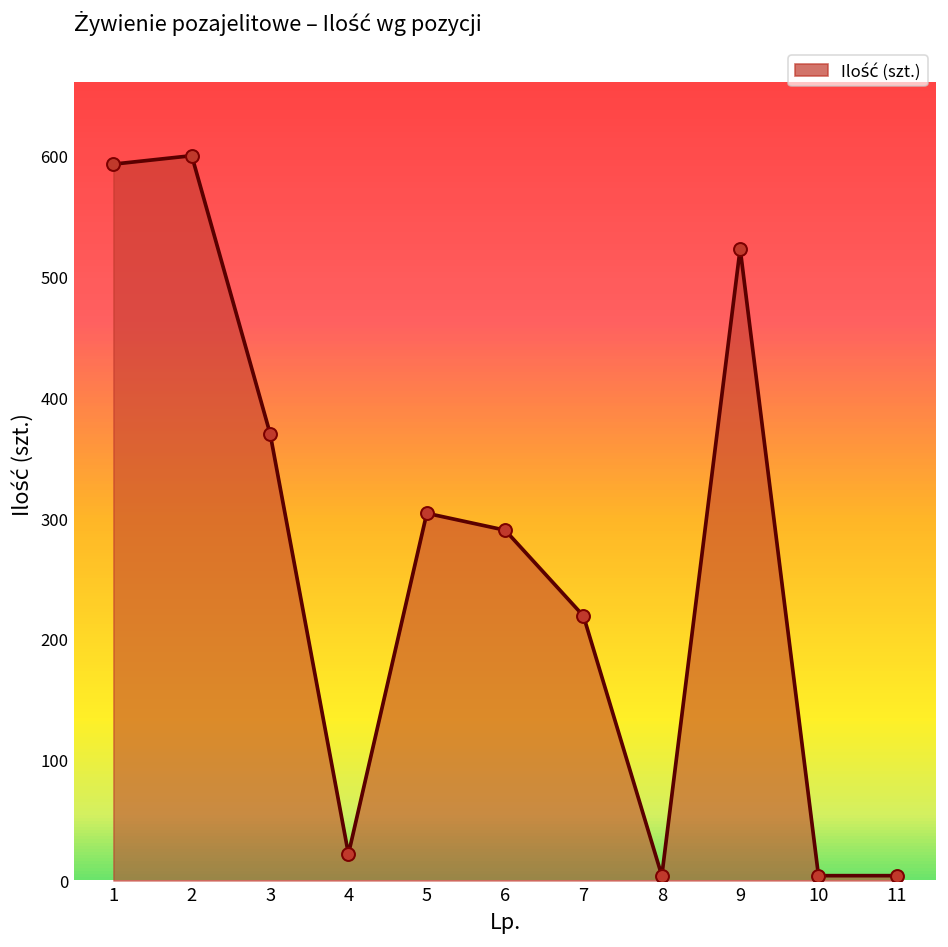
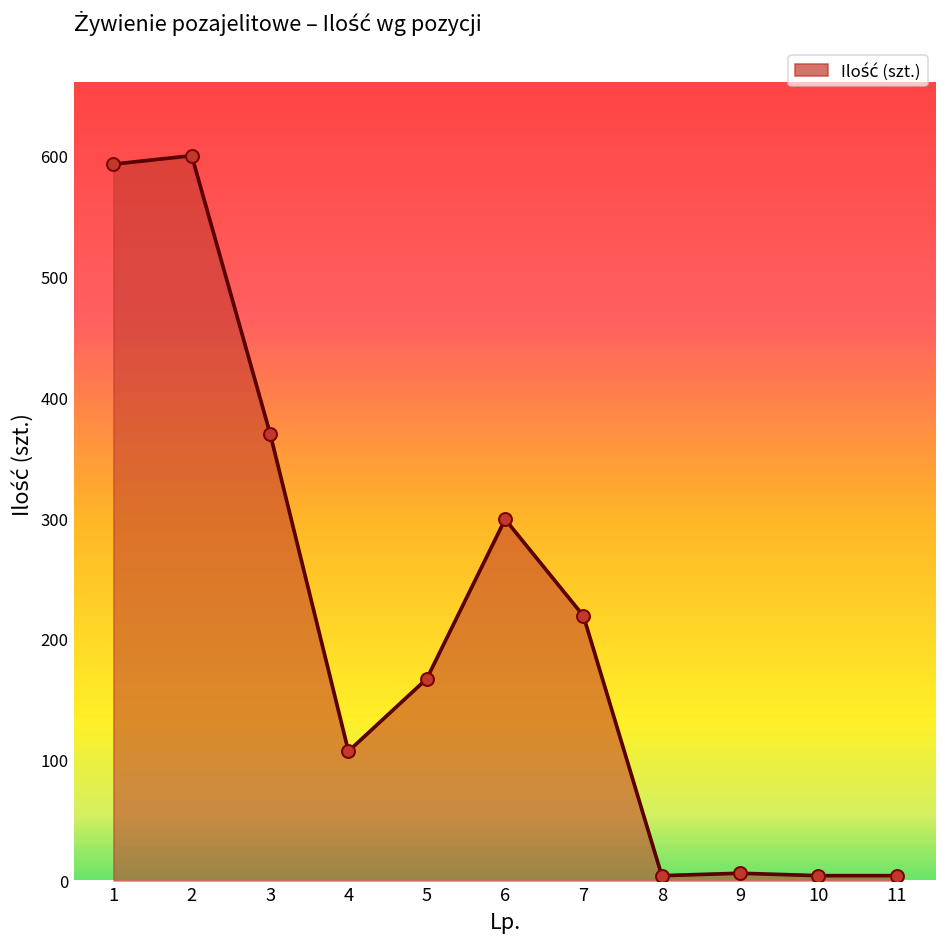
4: 22 -> 107
5: 304 -> 167
6: 290 -> 299
9: 523 -> 6
